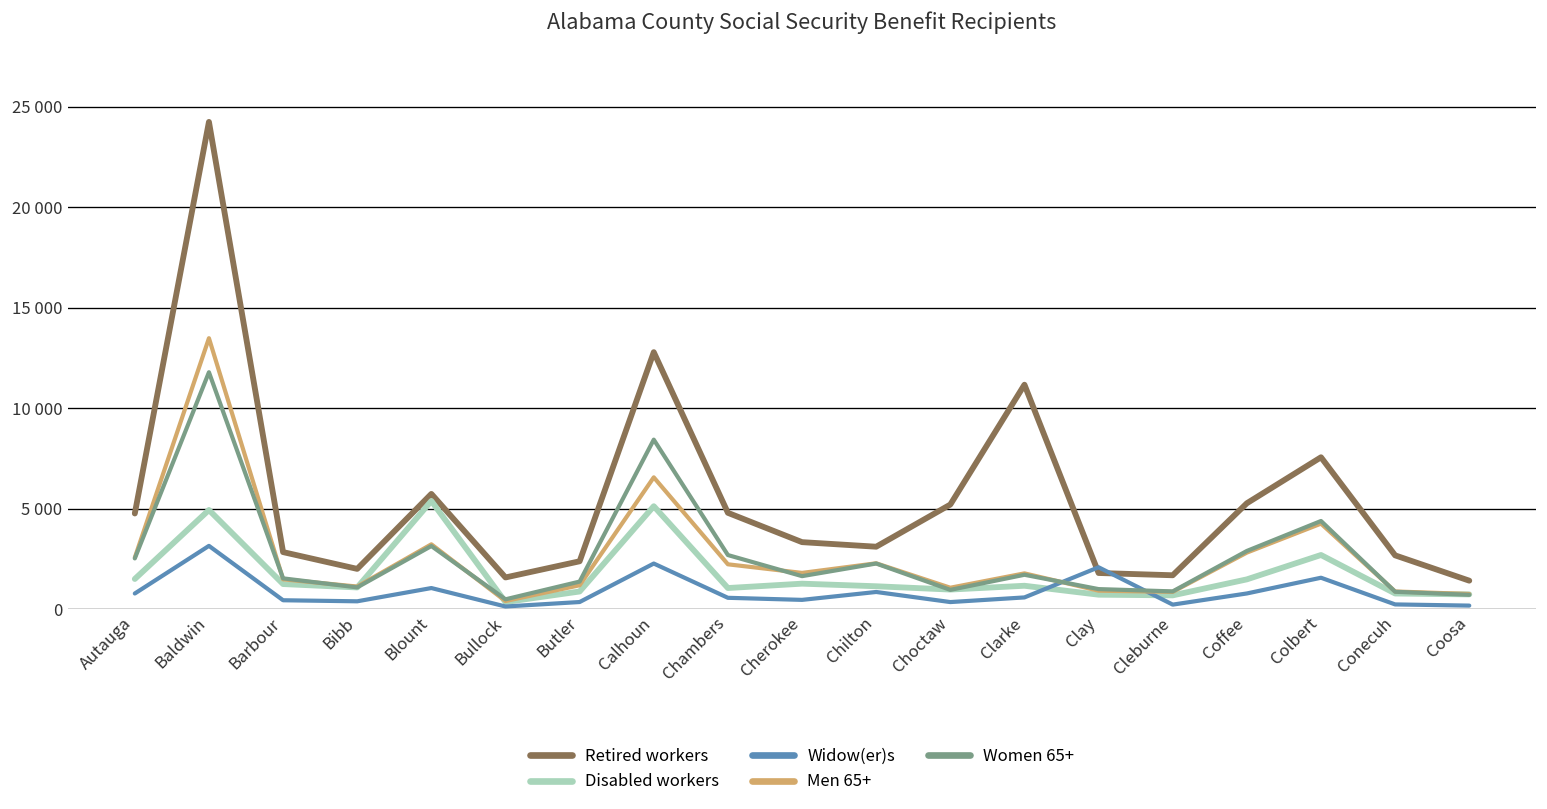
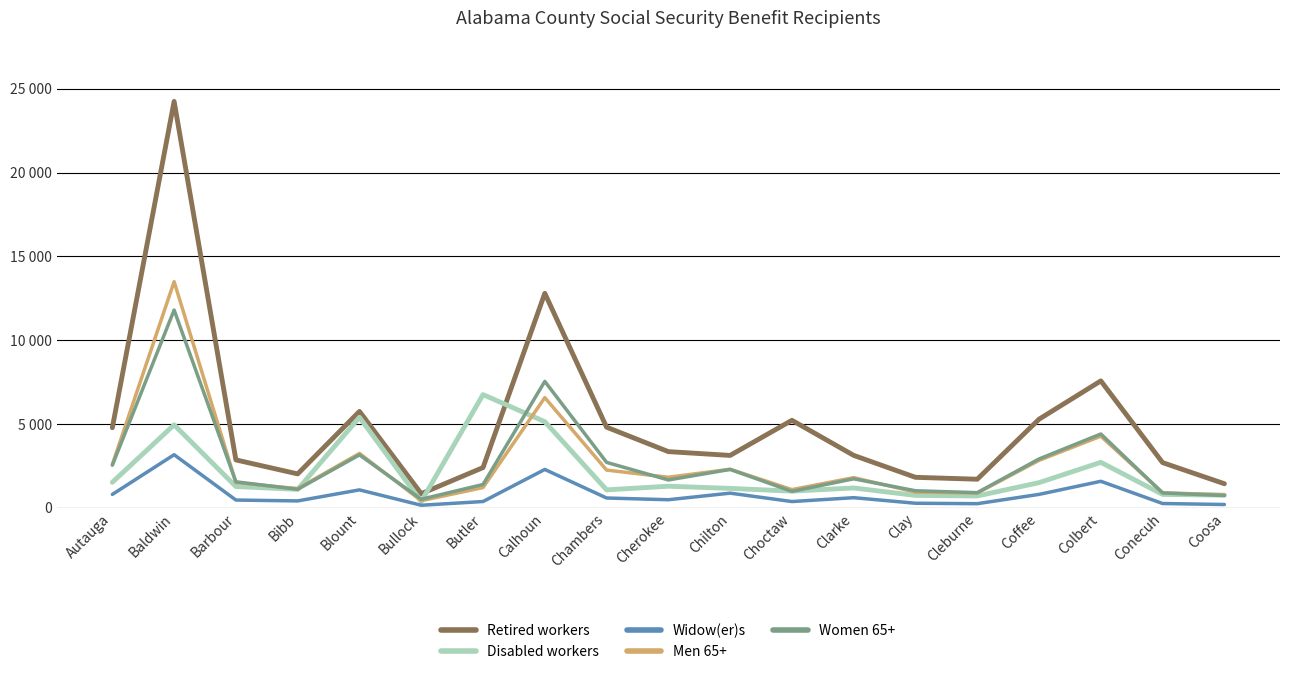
Retired workers, Bullock: 1600 -> 800
Disabled workers, Butler: 900 -> 6700
Women 65+, Calhoun: 8400 -> 7500
Retired workers, Clarke: 11200 -> 3100
Widow(er)s, Clay: 2100 -> 300
